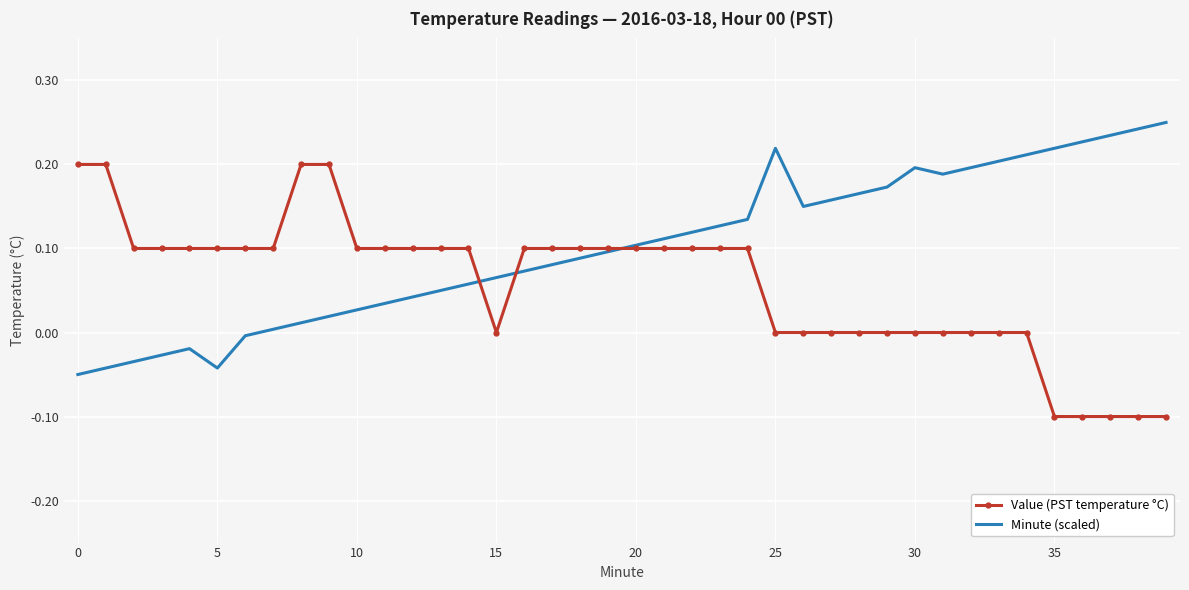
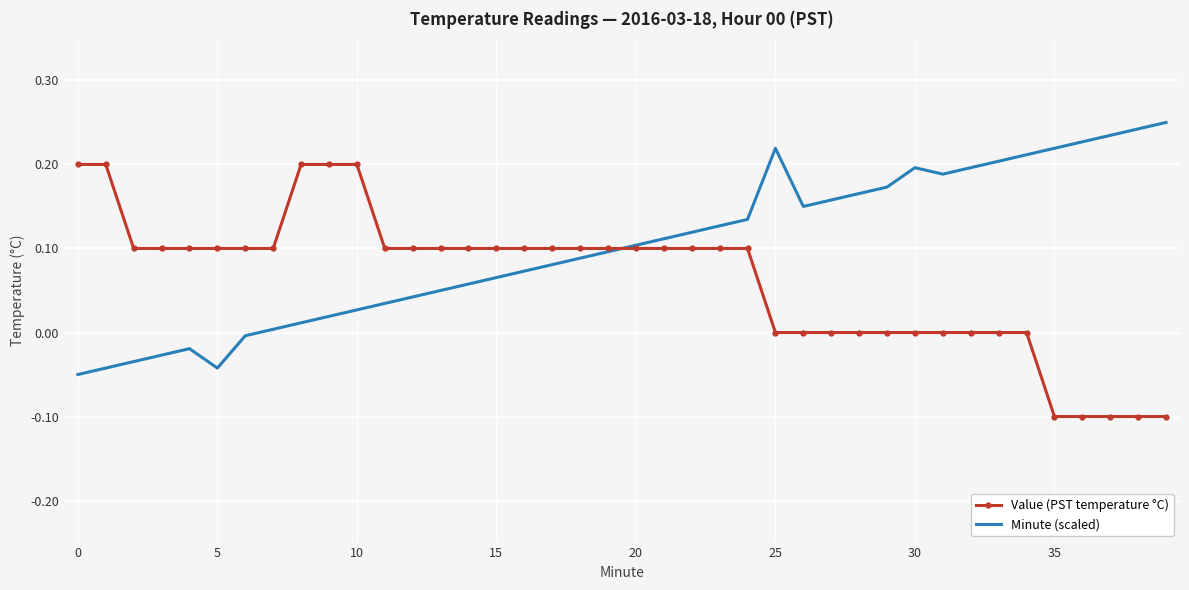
Value (PST temperature °C), 10: 0.1 -> 0.2
Value (PST temperature °C), 15: 0.0 -> 0.1
